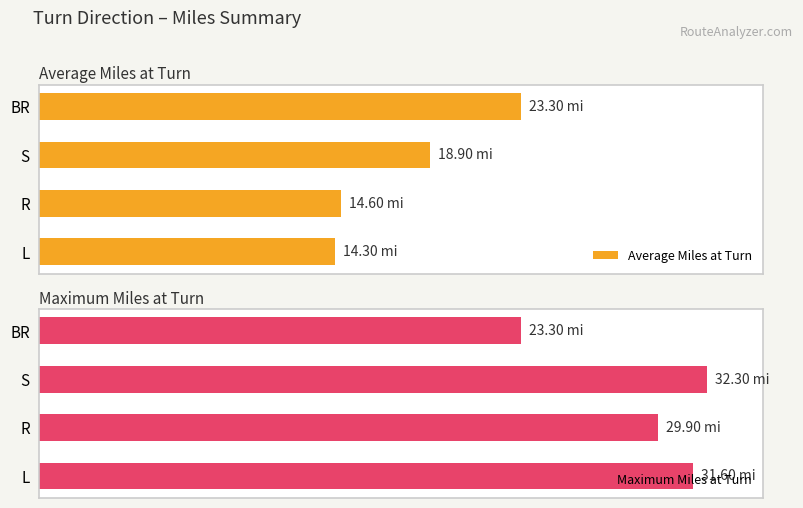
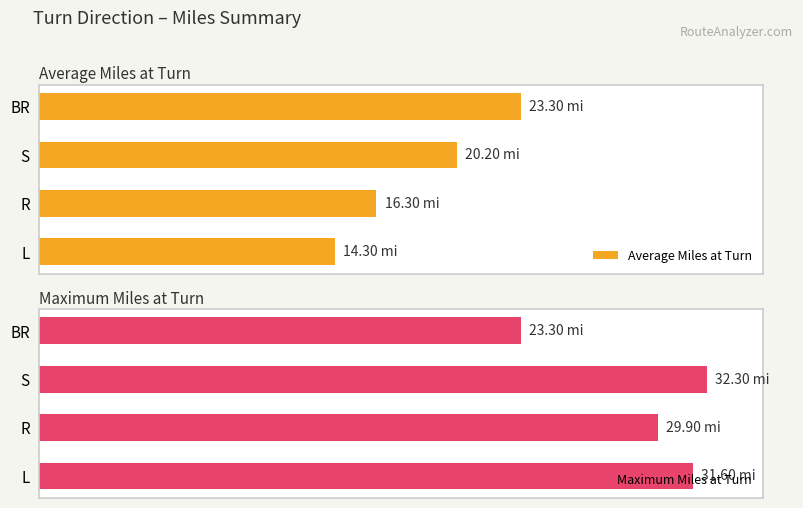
Average Miles at Turn, S: 18.90 -> 20.20
Average Miles at Turn, R: 14.60 -> 16.30
